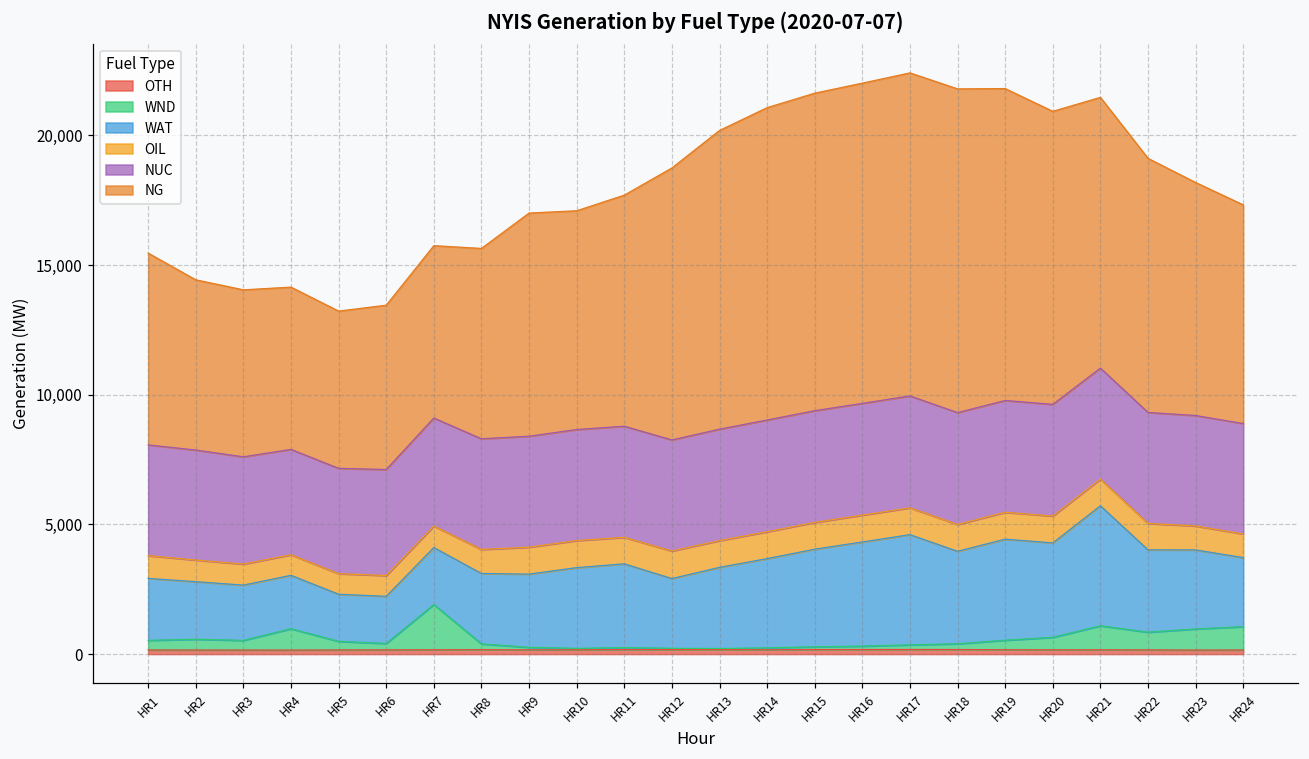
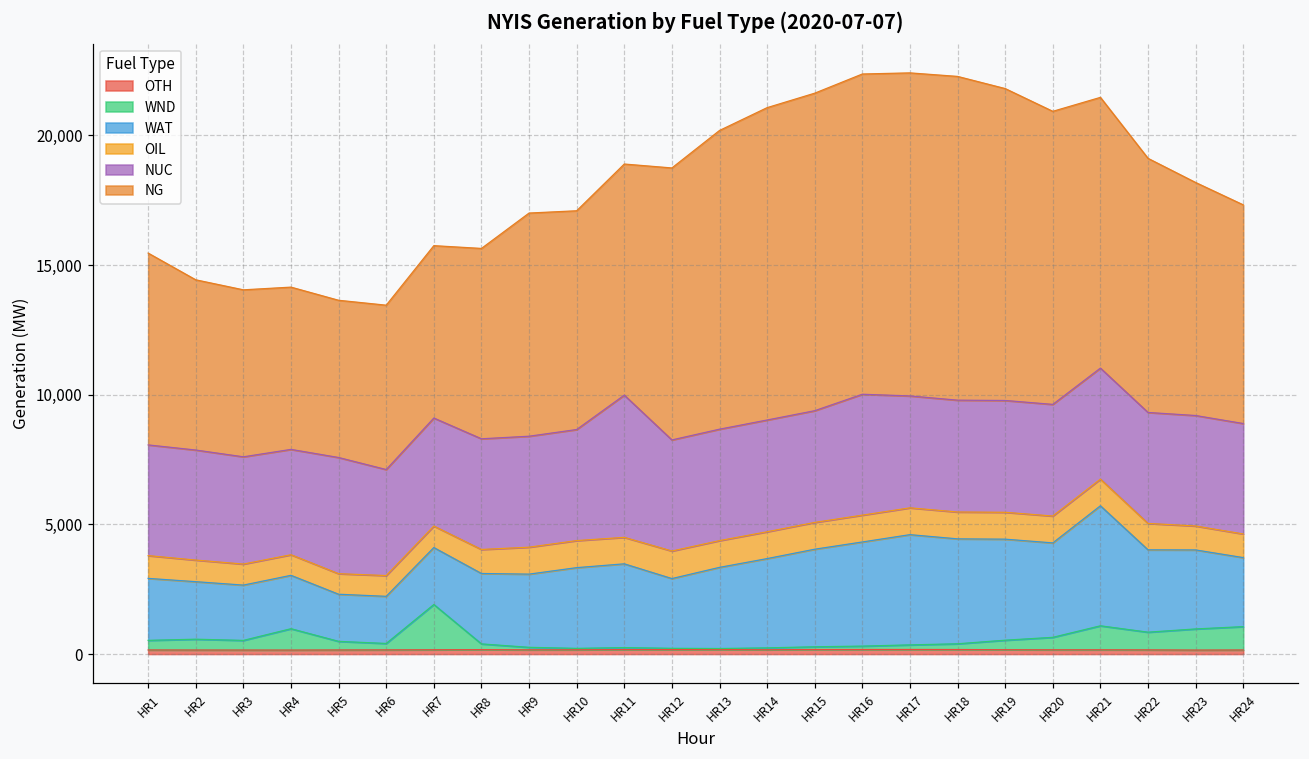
NUC, HR5: 4,100 -> 4,500
NUC, HR11: 4,300 -> 5,500
NUC, HR16: 4,300 -> 4,700
WAT, HR18: 3,600 -> 4,000
